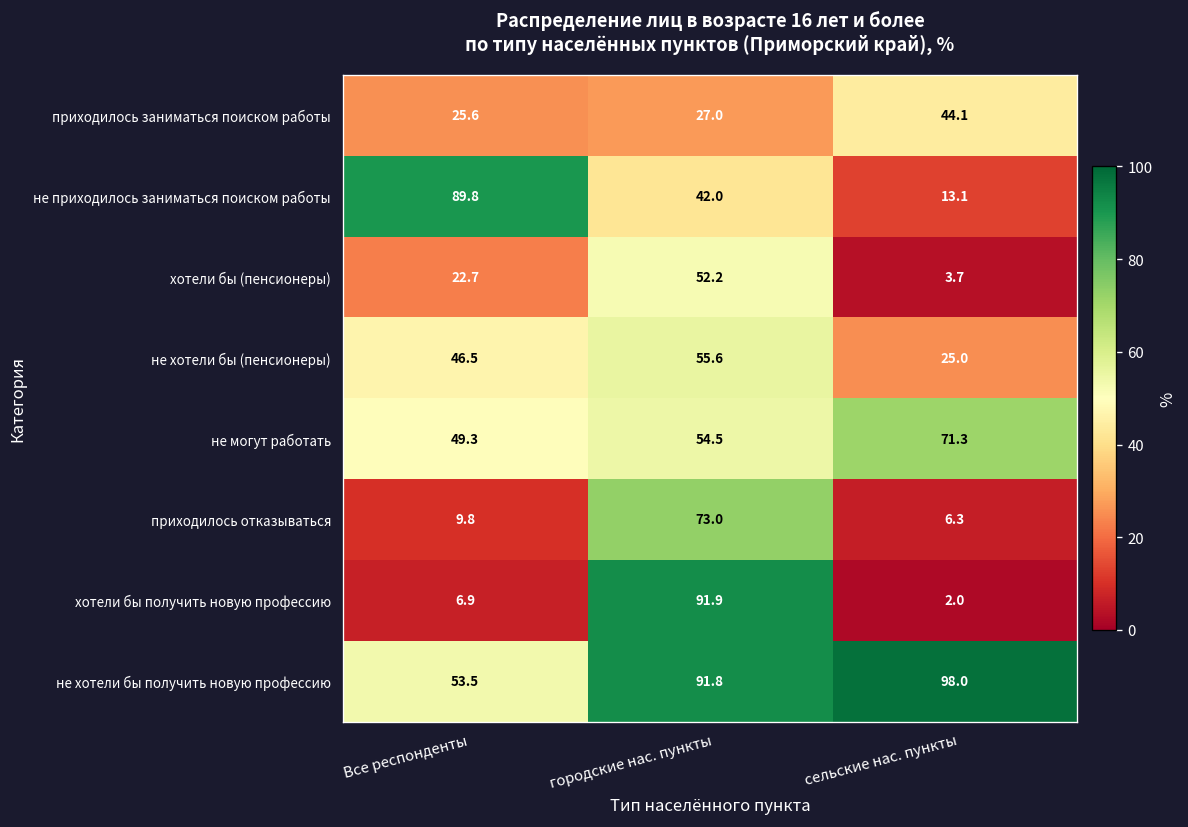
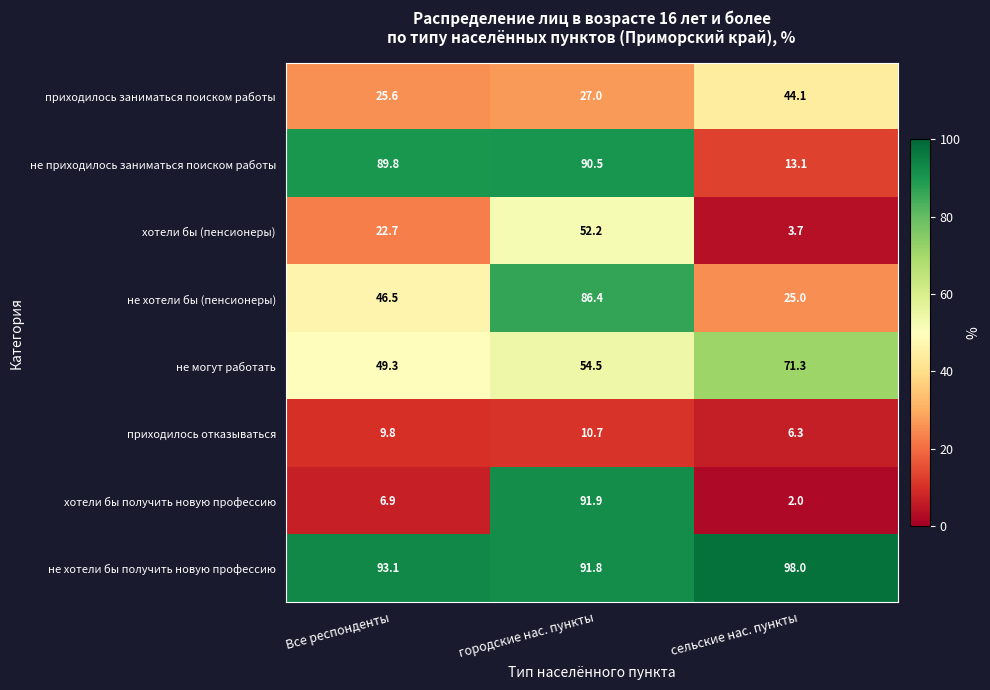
не приходилось заниматься поиском работы, городские нас. пункты: 42.0 -> 90.5
не хотели бы (пенсионеры), городские нас. пункты: 55.6 -> 86.4
приходилось отказываться, городские нас. пункты: 73.0 -> 10.7
не хотели бы получить новую профессию, Все респонденты: 53.5 -> 93.1
